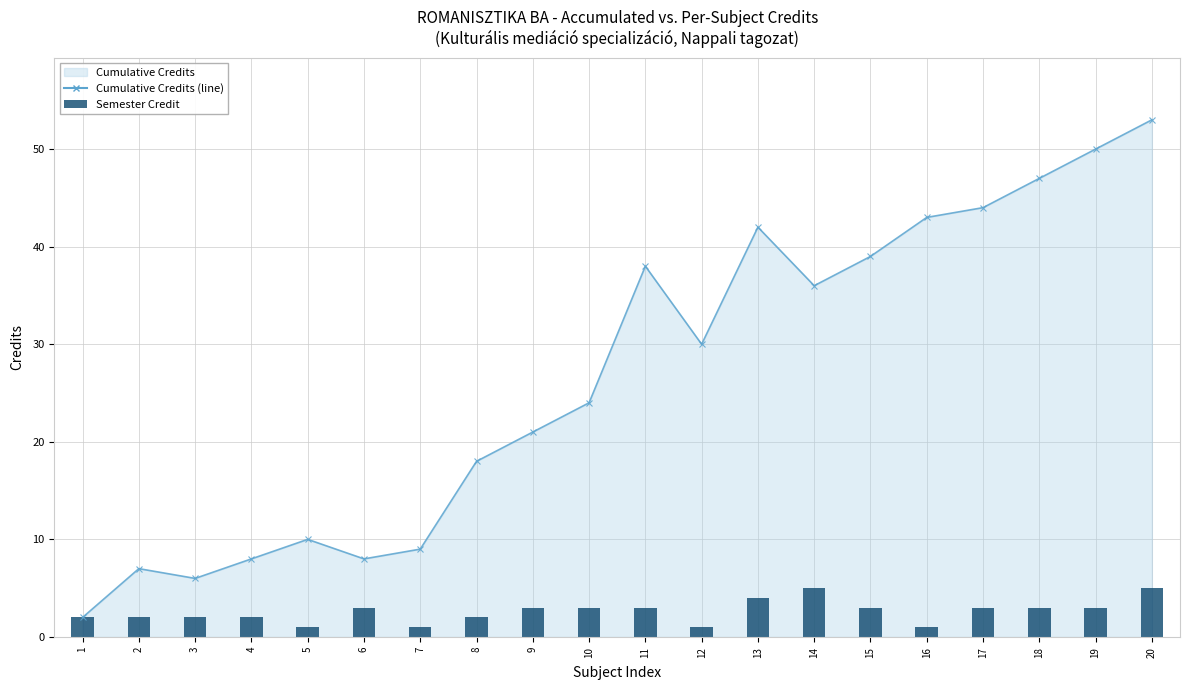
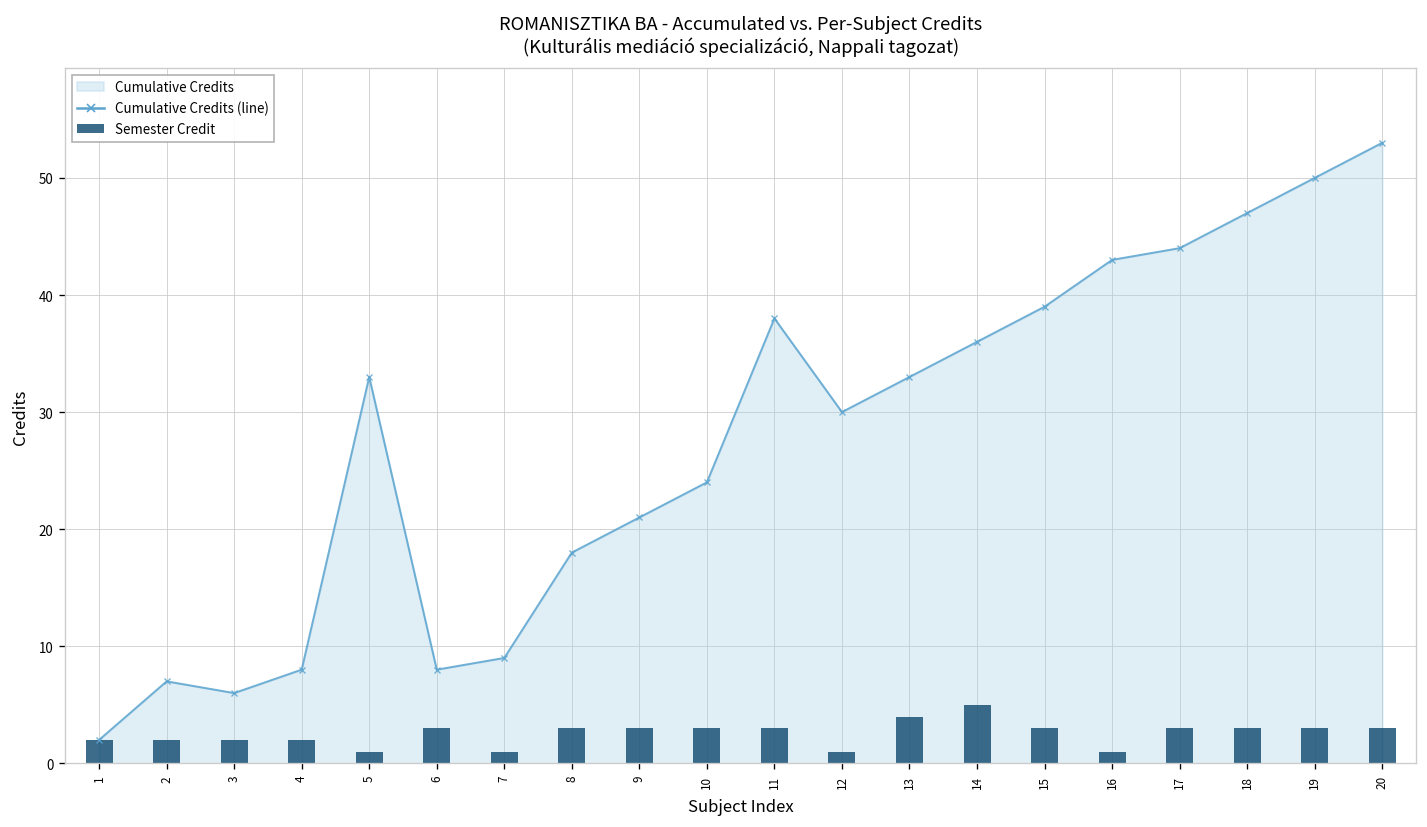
Cumulative Credits, 5: 10 -> 33
Semester Credit, 8: 2 -> 3
Cumulative Credits, 13: 42 -> 33
Semester Credit, 20: 5 -> 3
